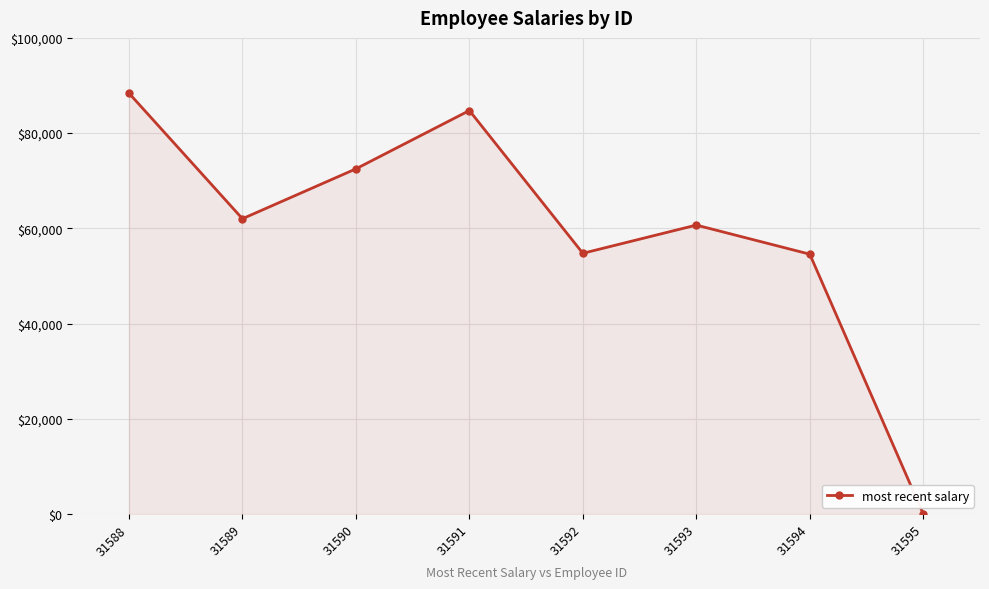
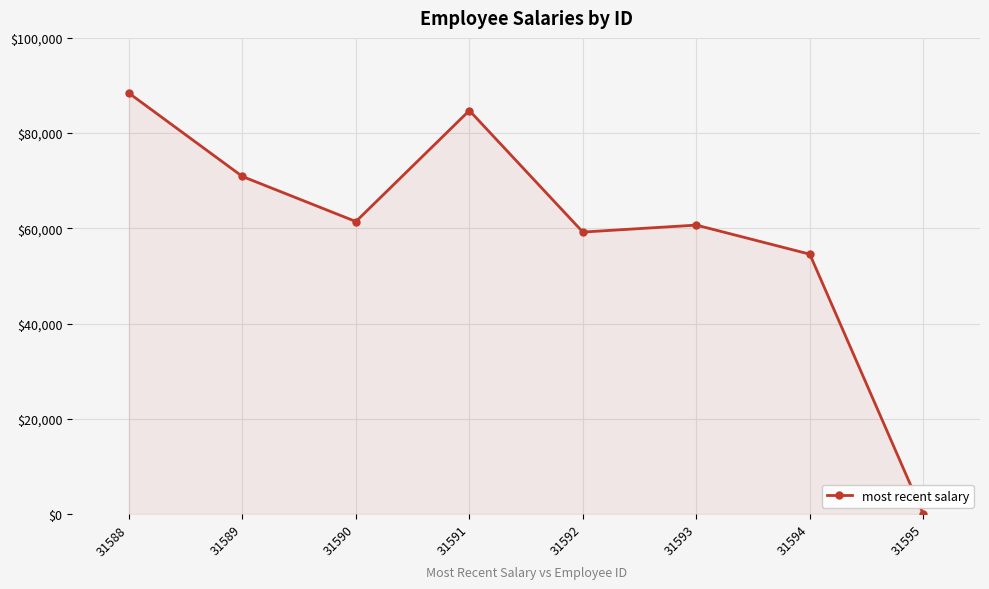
31589: $62,000 -> $71,000
31590: $72,000 -> $61,000
31592: $55,000 -> $59,000
